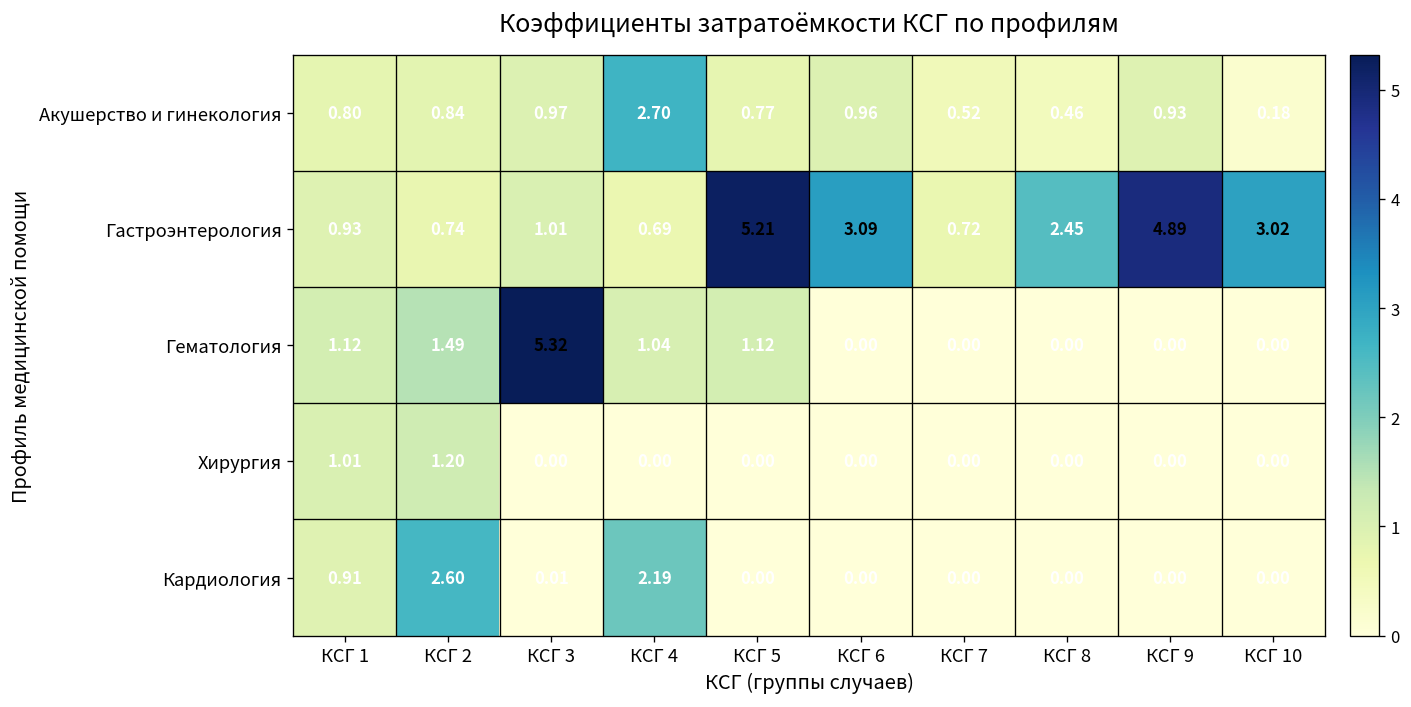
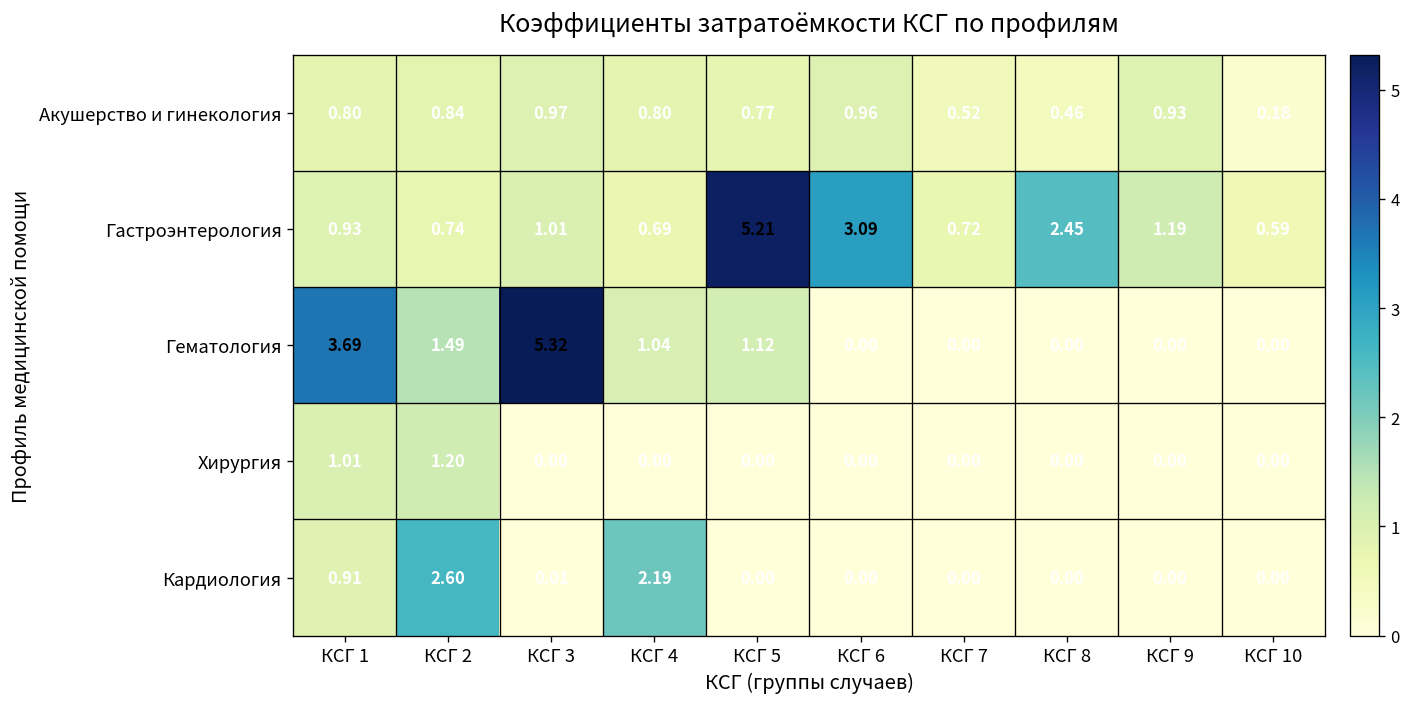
Акушерство и гинекология, КСГ 4: 2.70 -> 0.80
Гастроэнтерология, КСГ 9: 4.89 -> 1.19
Гастроэнтерология, КСГ 10: 3.02 -> 0.59
Гематология, КСГ 1: 1.12 -> 3.69
